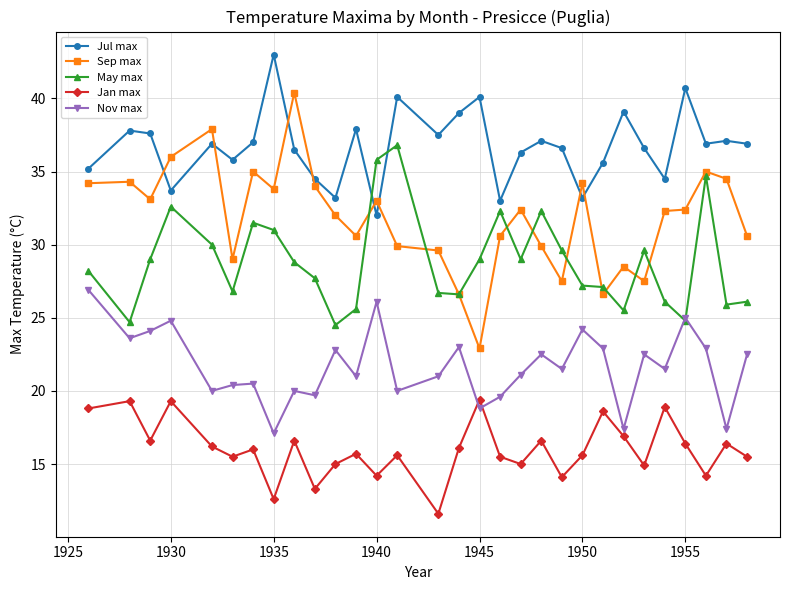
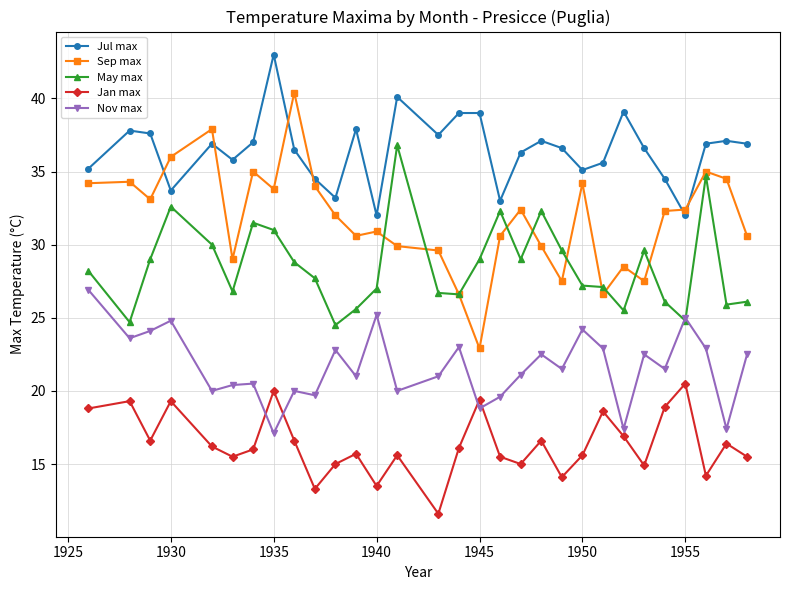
Jan max, 1935: 12.6 -> 20.0
Sep max, 1940: 33.0 -> 30.9
May max, 1940: 35.8 -> 27.0
Jan max, 1940: 14.2 -> 13.5
Nov max, 1940: 26.1 -> 25.2
Jul max, 1945: 40.1 -> 39.0
Jul max, 1950: 33.2 -> 35.1
Jul max, 1955: 40.7 -> 32.0
Jan max, 1955: 16.4 -> 20.5
